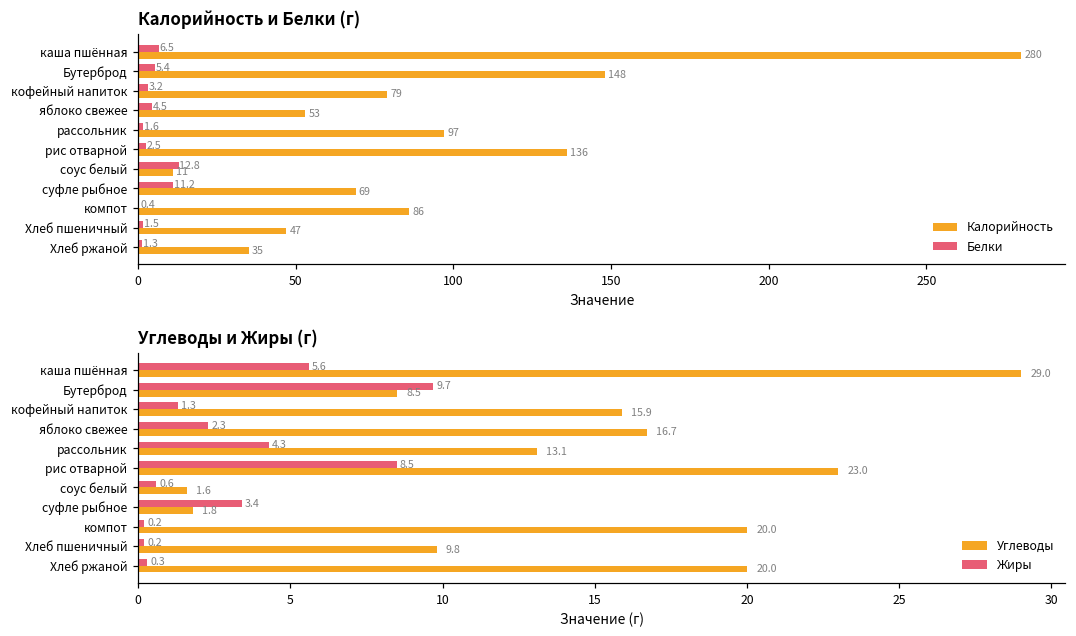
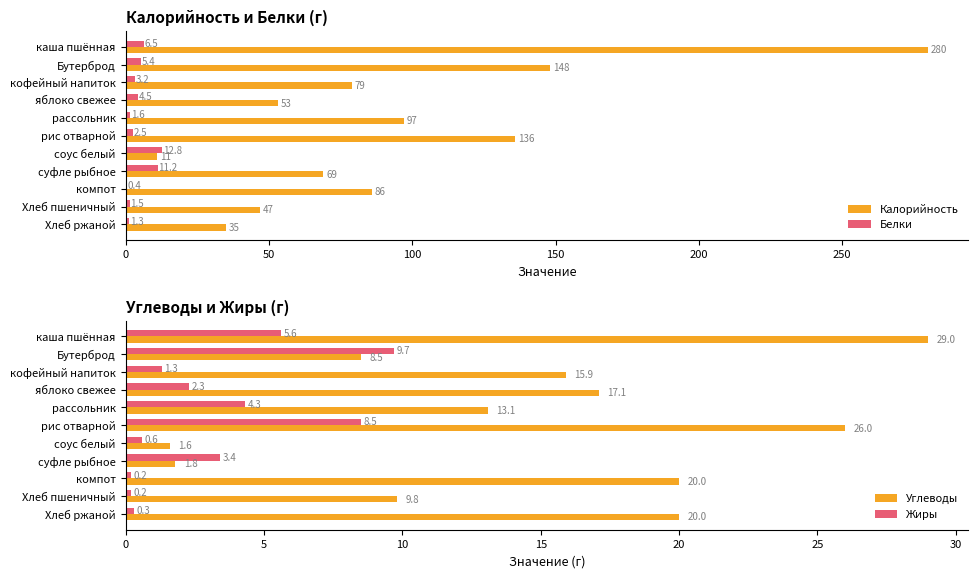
Углеводы и Жиры (г), Углеводы, яблоко свежее: 16.7 -> 17.1
Углеводы и Жиры (г), Углеводы, рис отварной: 23.0 -> 26.0
